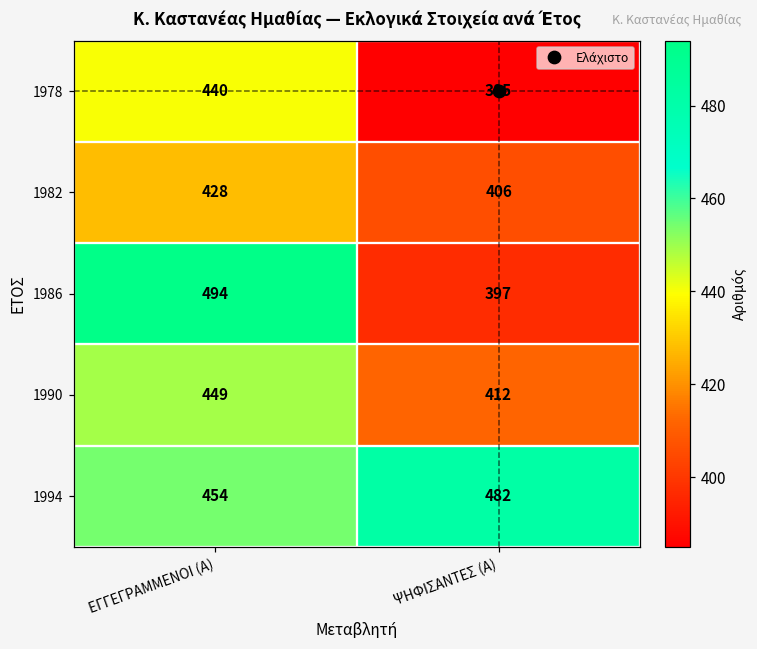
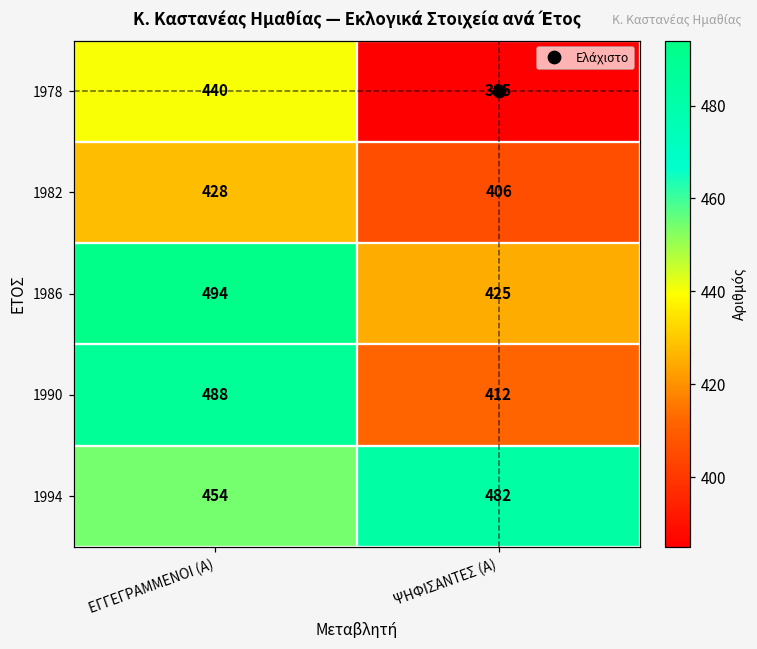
1986, ΨΗΦΙΣΑΝΤΕΣ (Α): 397 -> 425
1990, ΕΓΓΕΓΡΑΜΜΕΝΟΙ (Α): 449 -> 488
